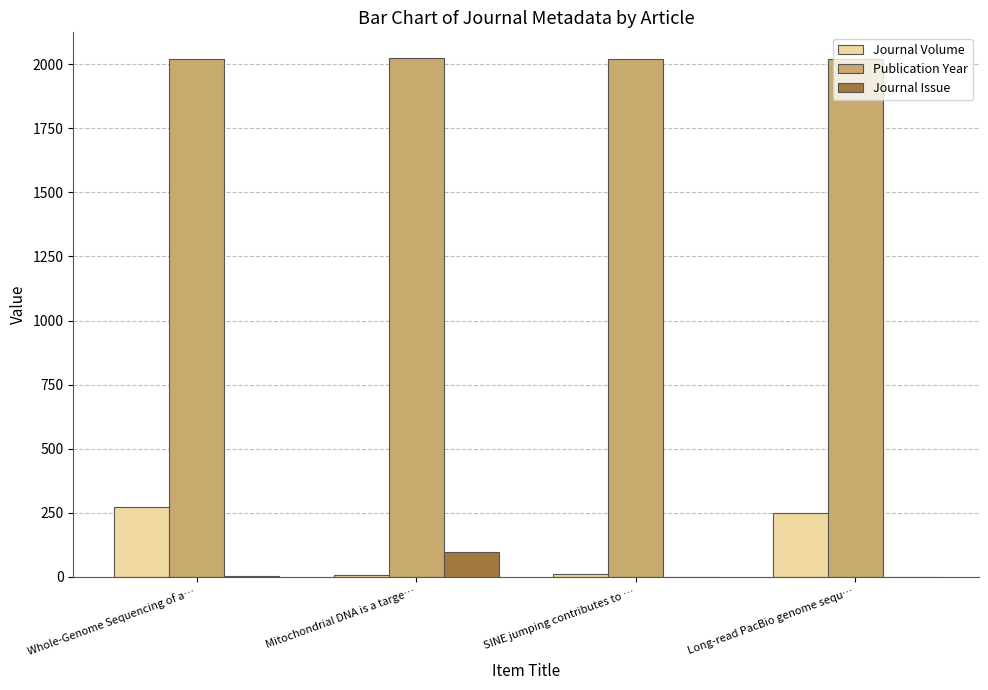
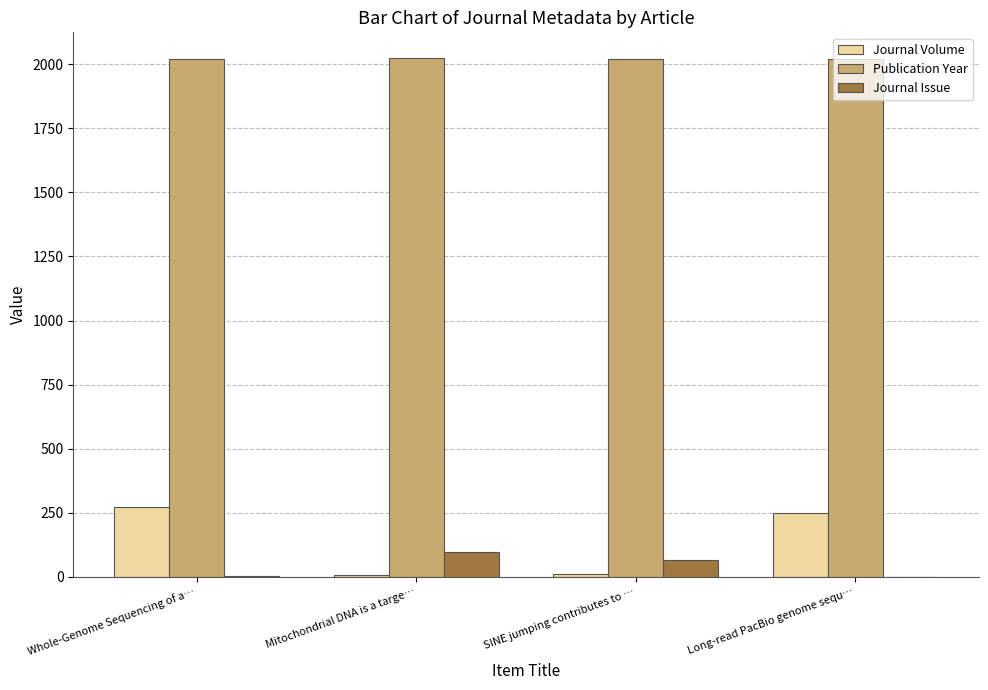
Journal Issue, SINE jumping contributes to …: 0 -> 70
